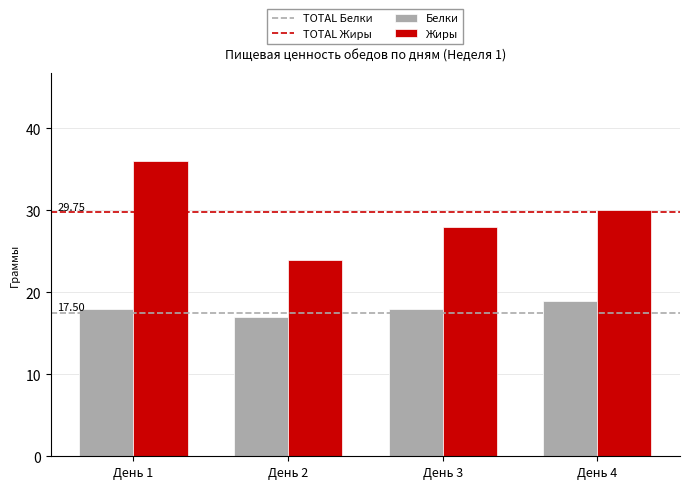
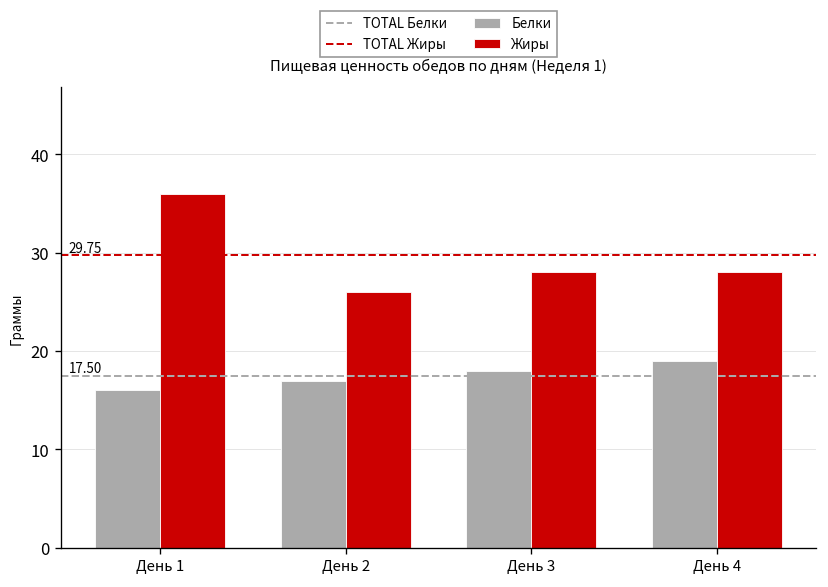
Белки, День 1: 18 -> 16
Жиры, День 2: 24 -> 26
Жиры, День 4: 30 -> 28
